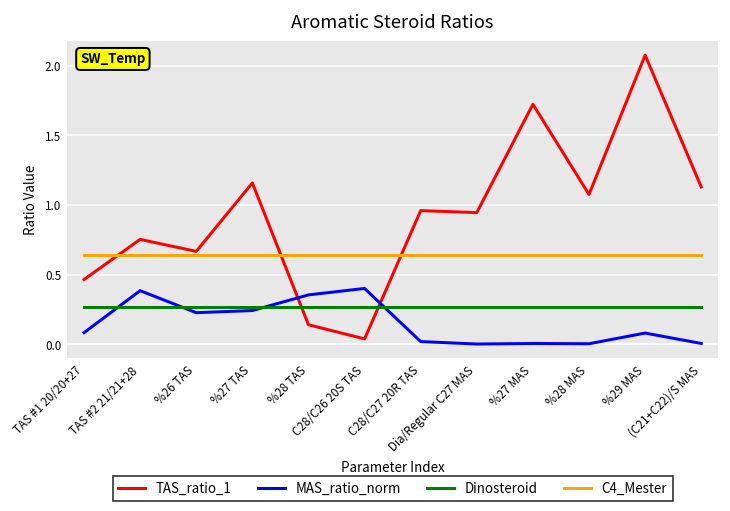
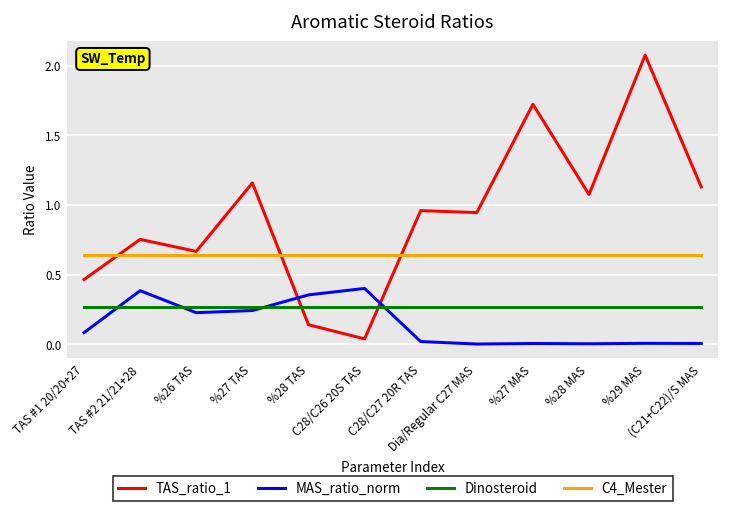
MAS_ratio_norm, %29 MAS: 0.08 -> 0.01
